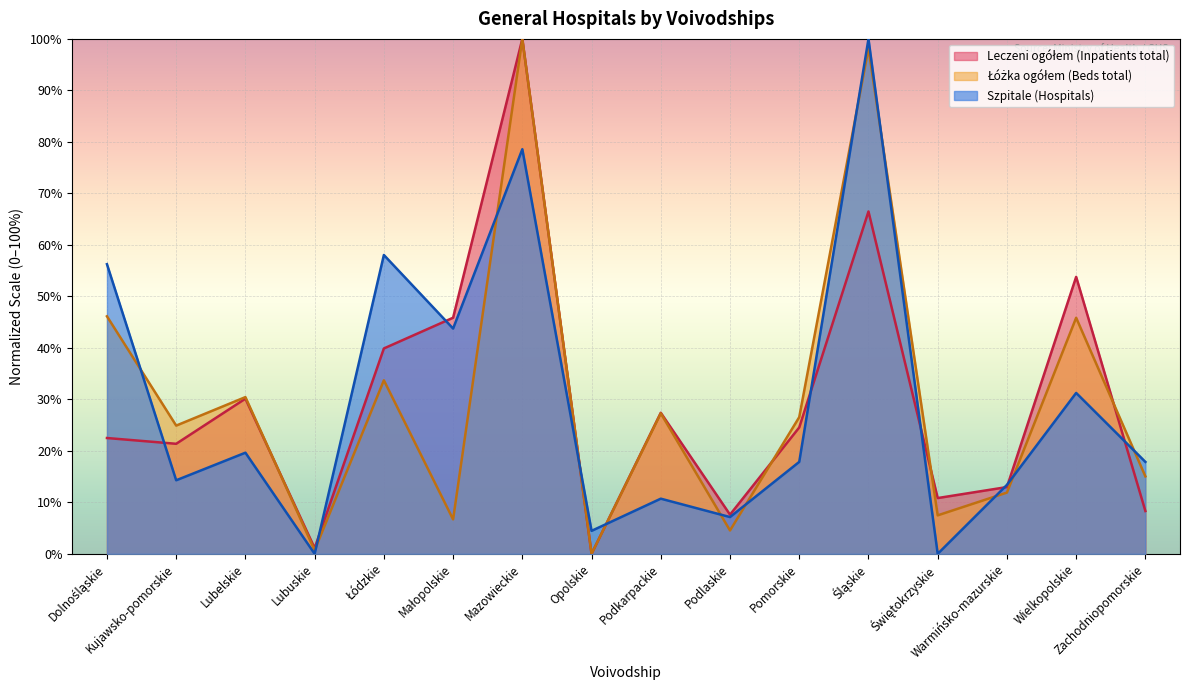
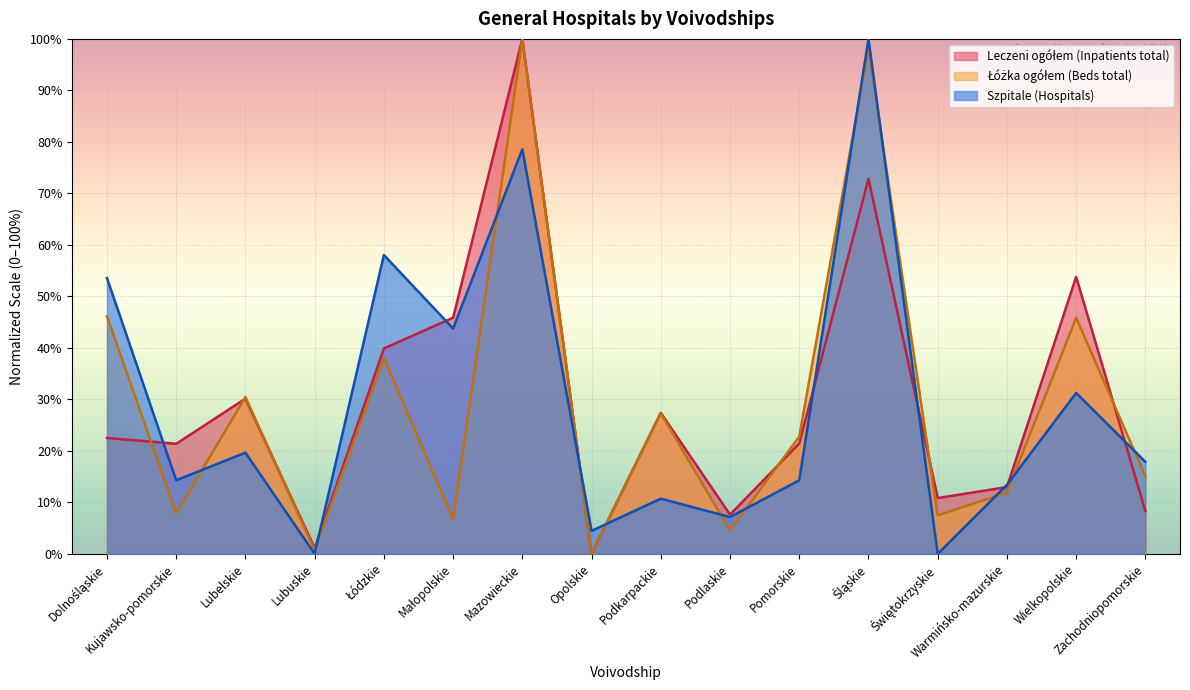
Szpitale (Hospitals), Dolnośląskie: 56% -> 54%
Łóżka ogółem (Beds total), Kujawsko-pomorskie: 25% -> 8%
Łóżka ogółem (Beds total), Łódzkie: 34% -> 38%
Leczeni ogółem (Inpatients total), Pomorskie: 25% -> 21%
Łóżka ogółem (Beds total), Pomorskie: 27% -> 23%
Szpitale (Hospitals), Pomorskie: 18% -> 14%
Leczeni ogółem (Inpatients total), Śląskie: 66% -> 73%
